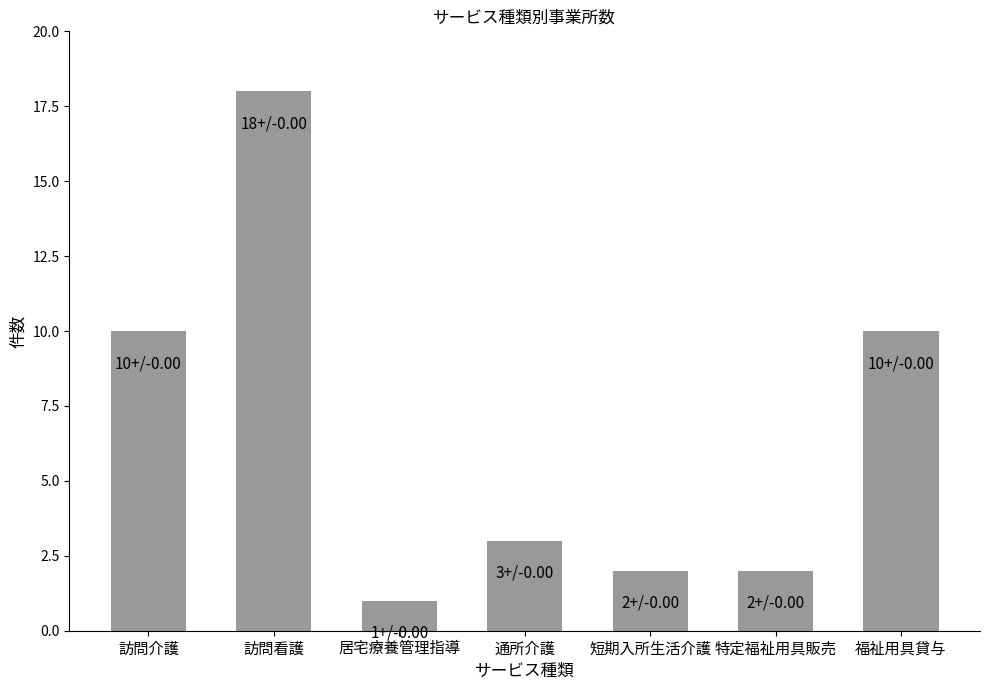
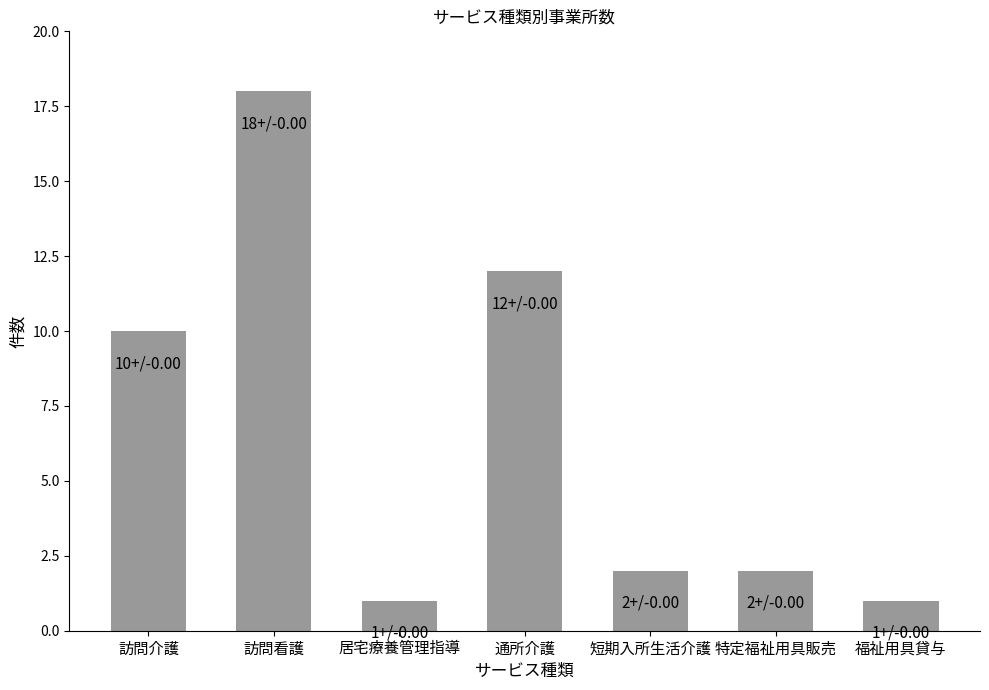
通所介護: 3+/ -> 12+/
福祉用具貸与: 10+/ -> 1+/
